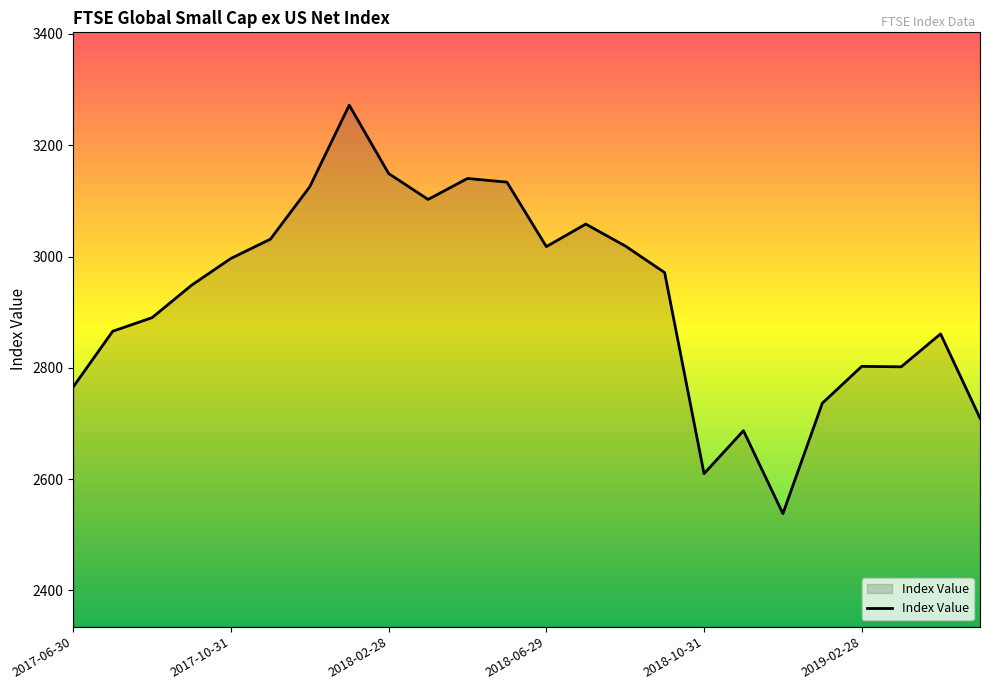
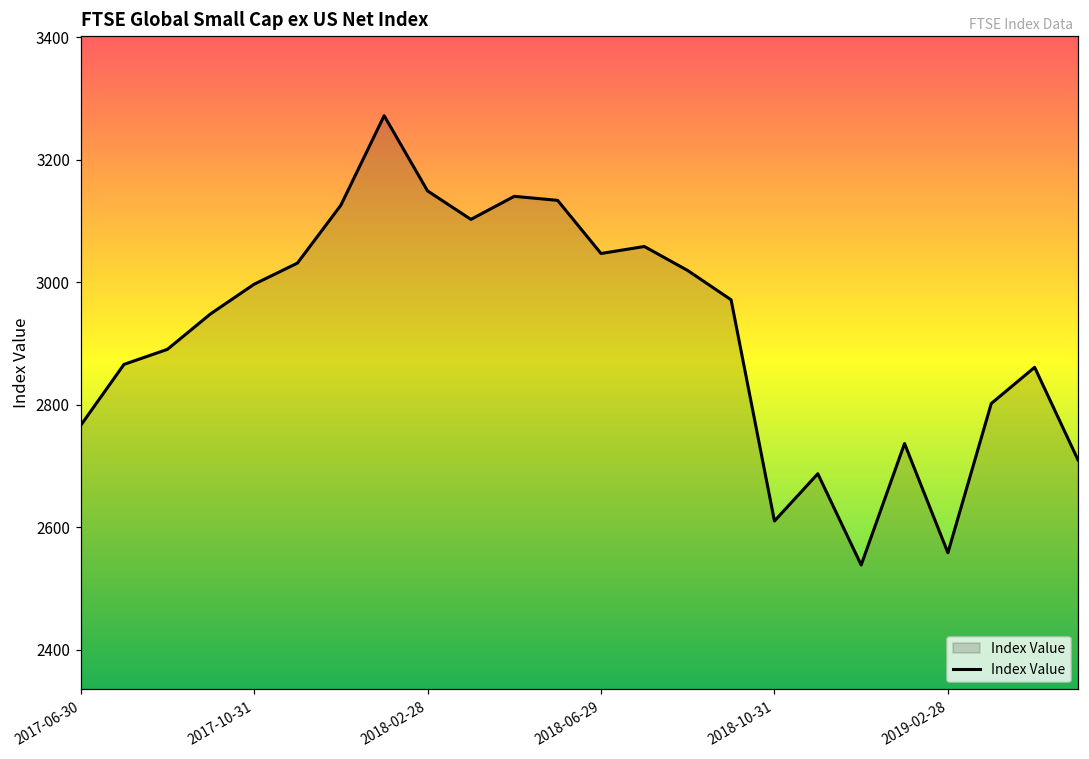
2018-06-29: 3020 -> 3050
2019-02-28: 2800 -> 2560
